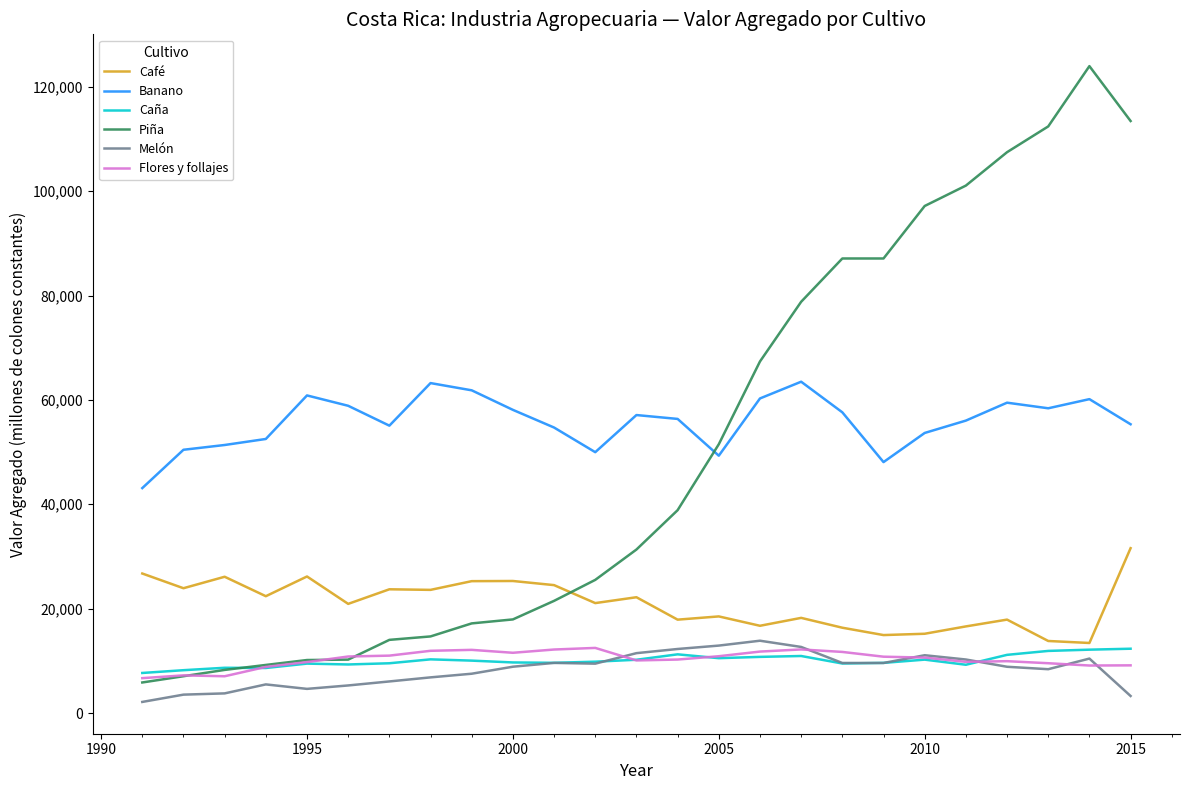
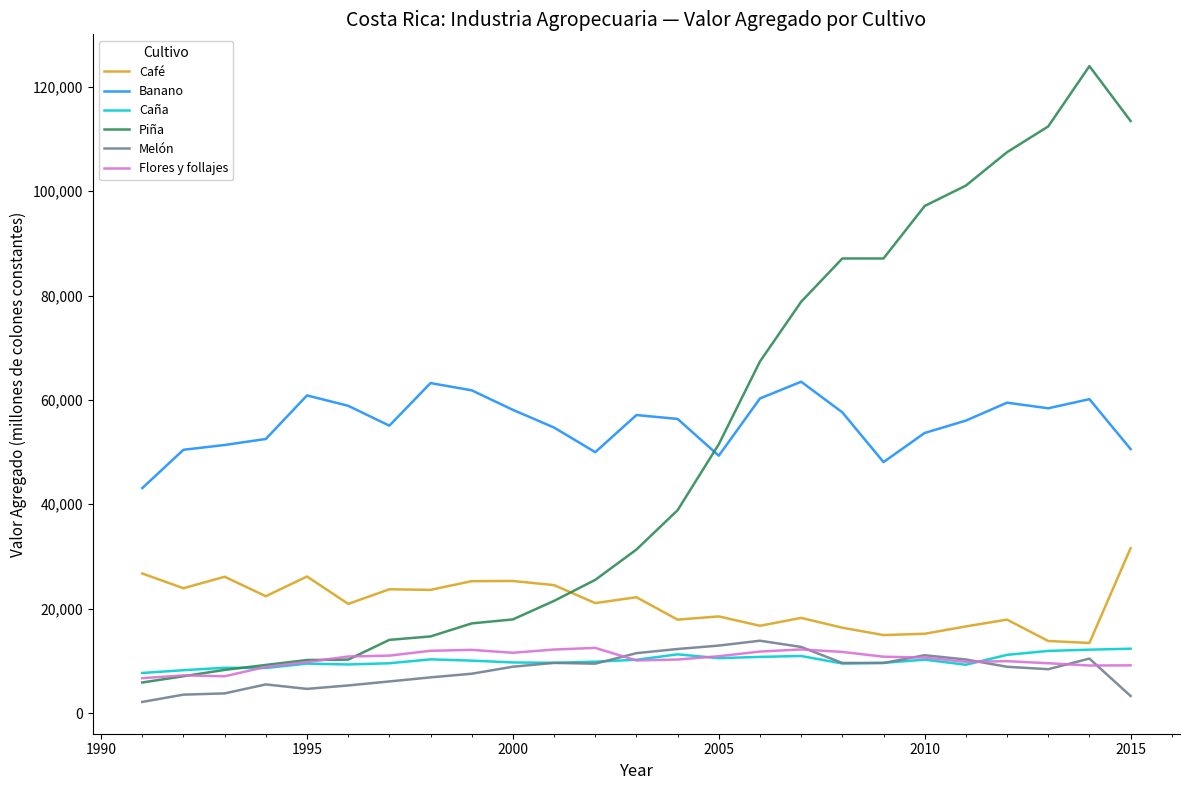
Banano, 2015: 55,000 -> 51,000
